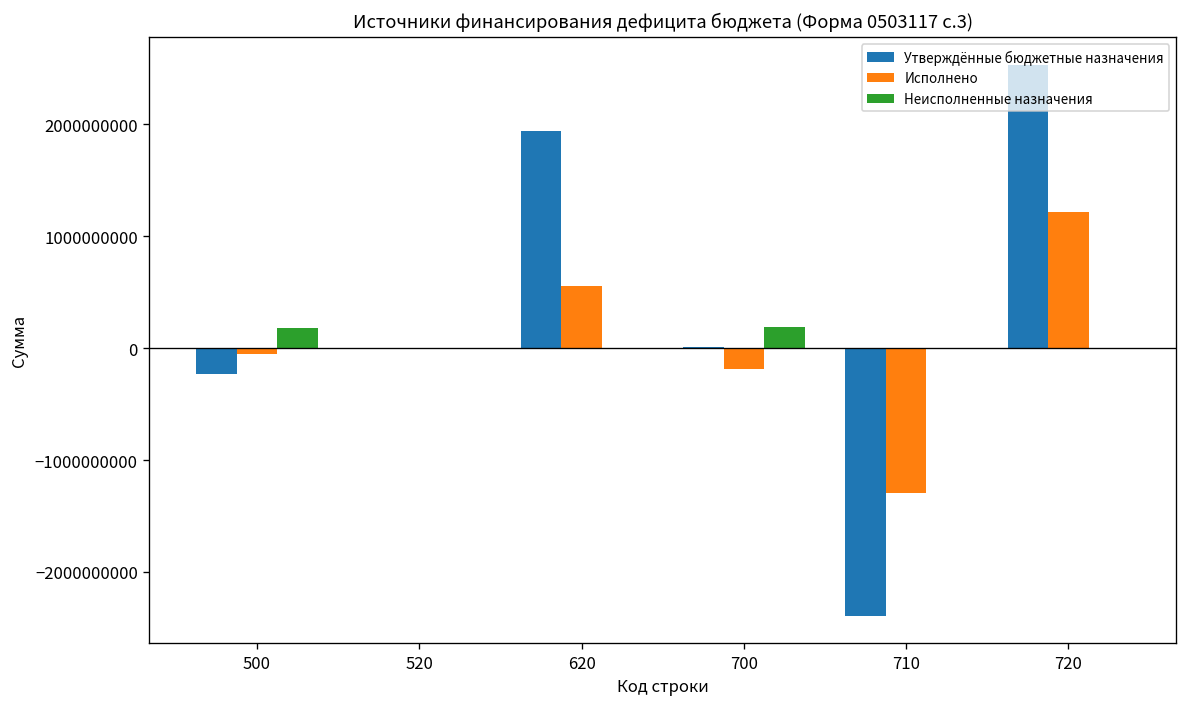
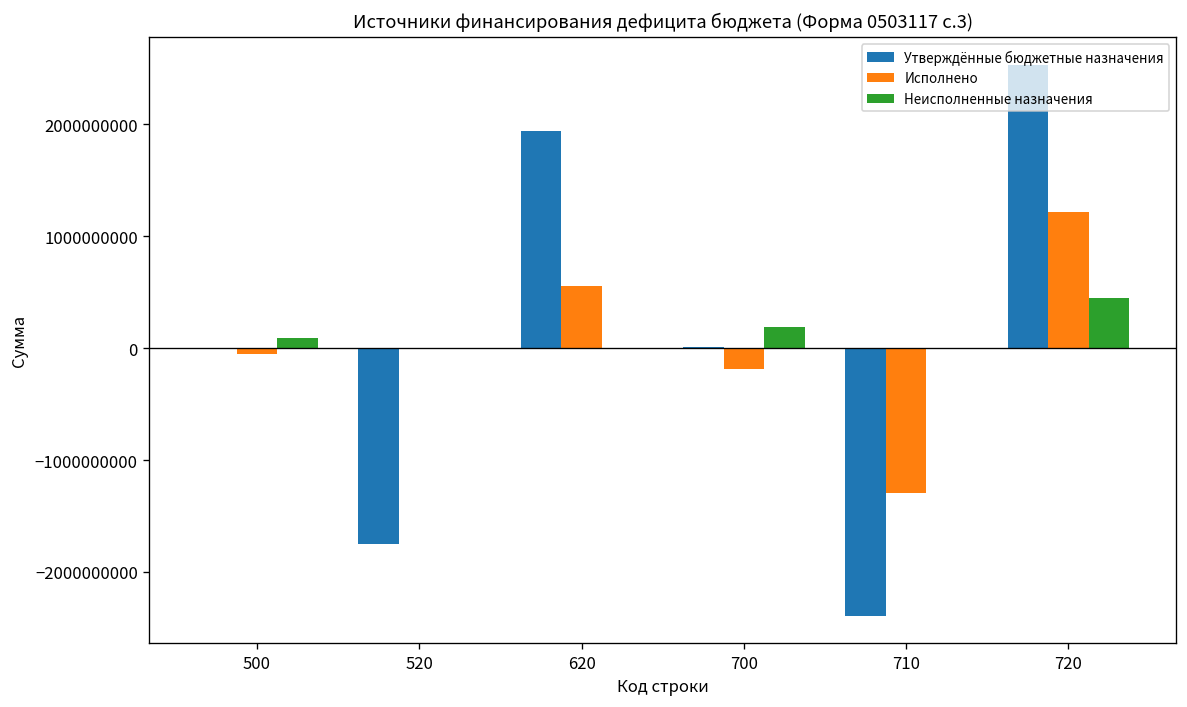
Утверждённые бюджетные назначения, 500: -200000000 -> 0
Неисполненные назначения, 500: 200000000 -> 100000000
Утверждённые бюджетные назначения, 520: 0 -> -1700000000
Неисполненные назначения, 720: 0 -> 400000000
